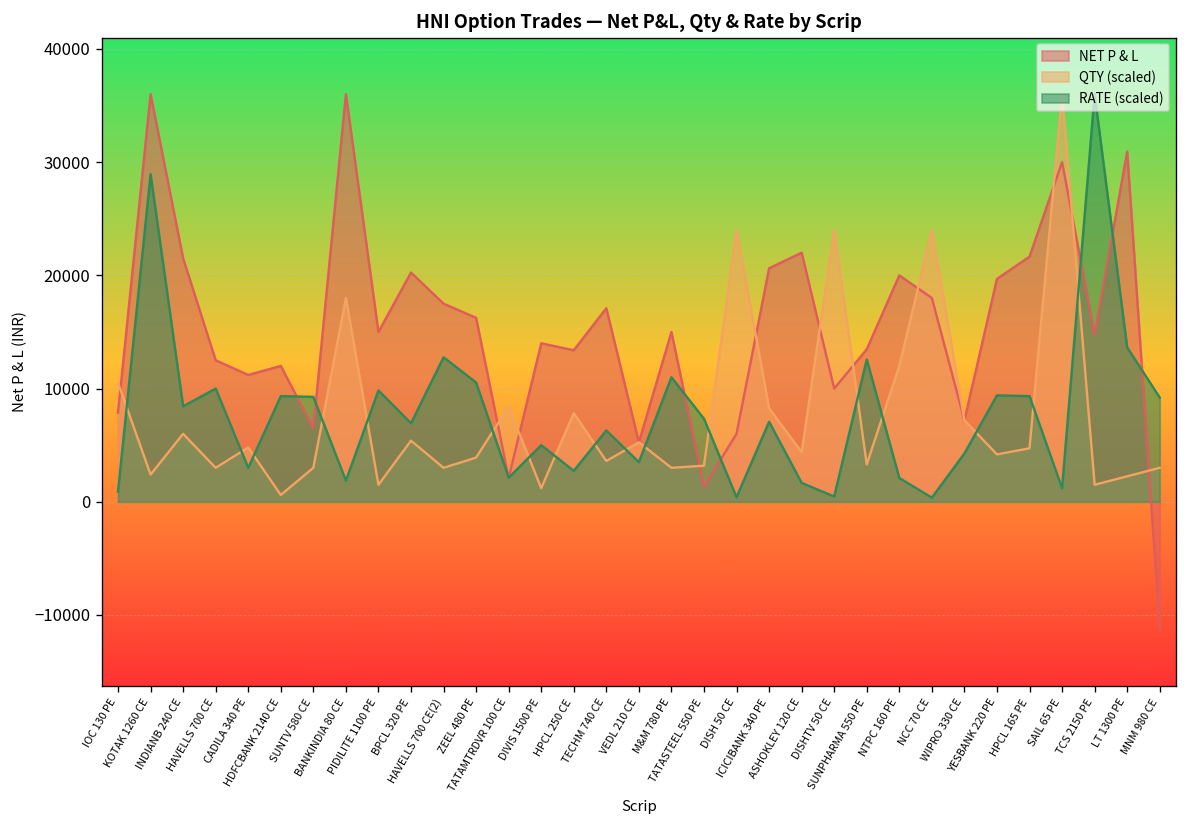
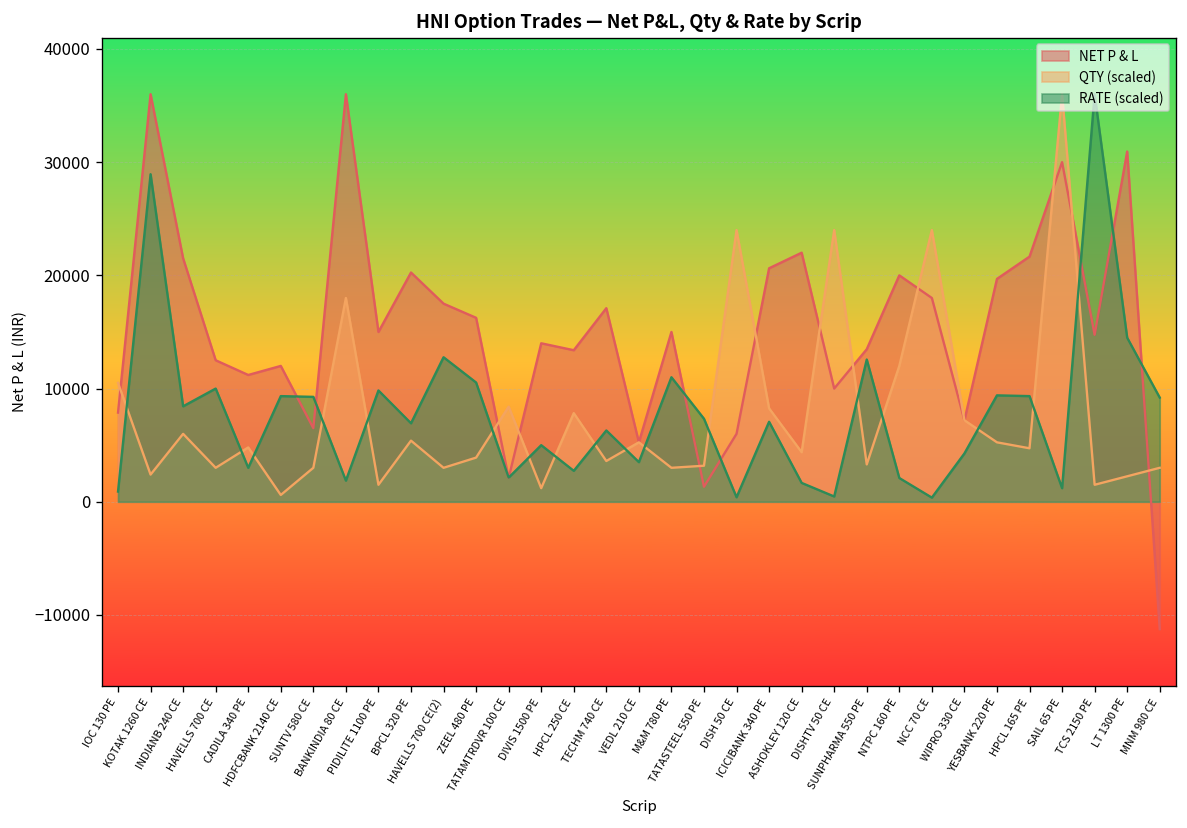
QTY (scaled), YESBANK 220 PE: 4000 -> 5000
RATE (scaled), LT 1300 PE: 13600 -> 14500
